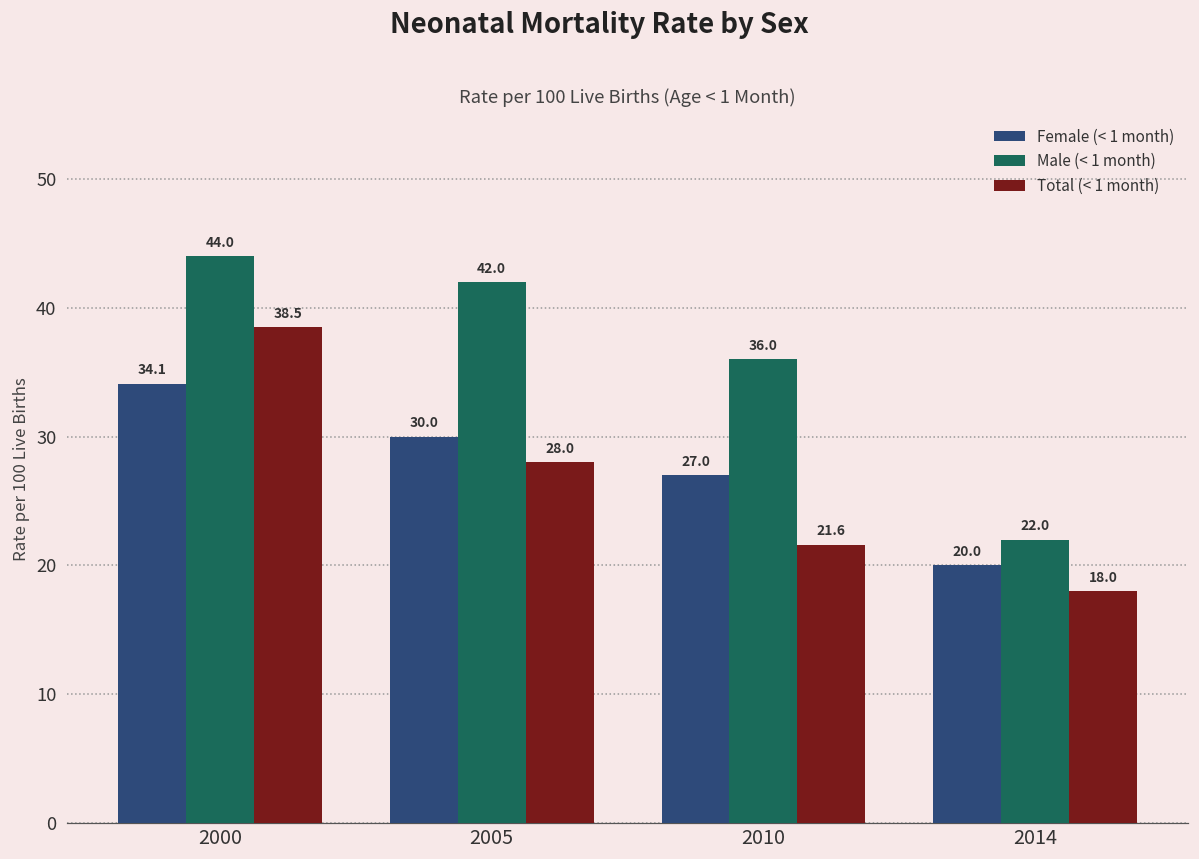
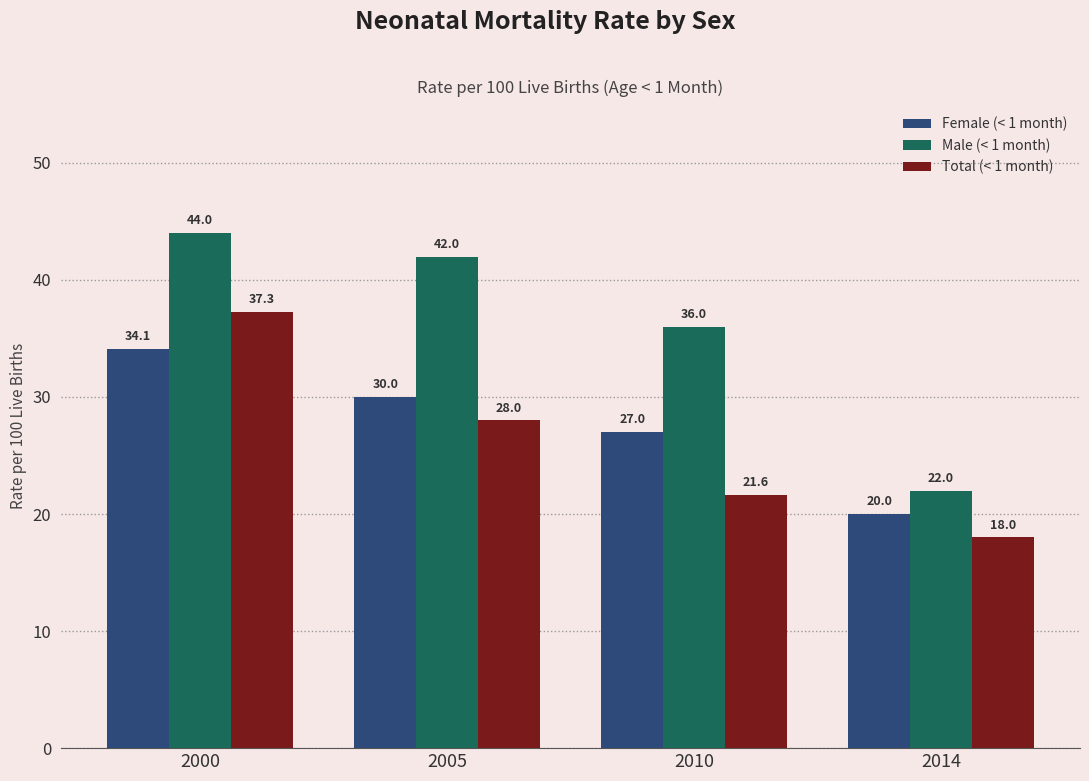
Total (< 1 month), 2000: 38.5 -> 37.3
